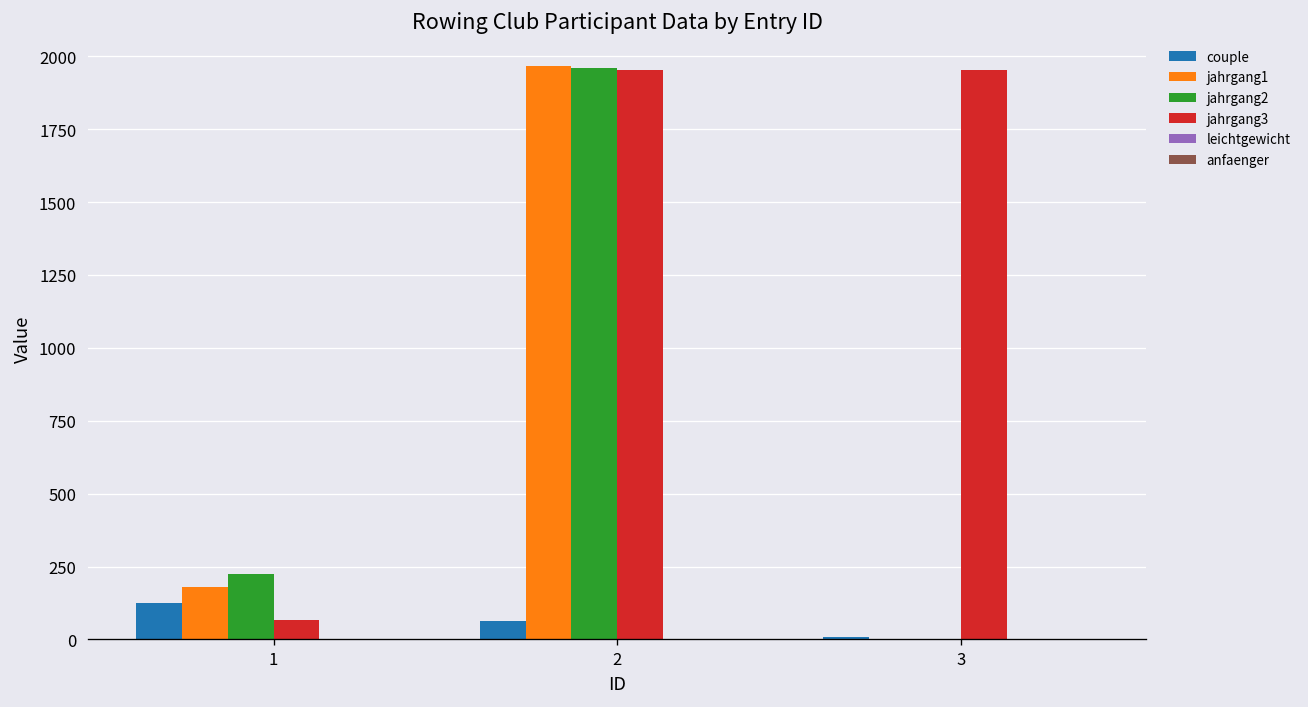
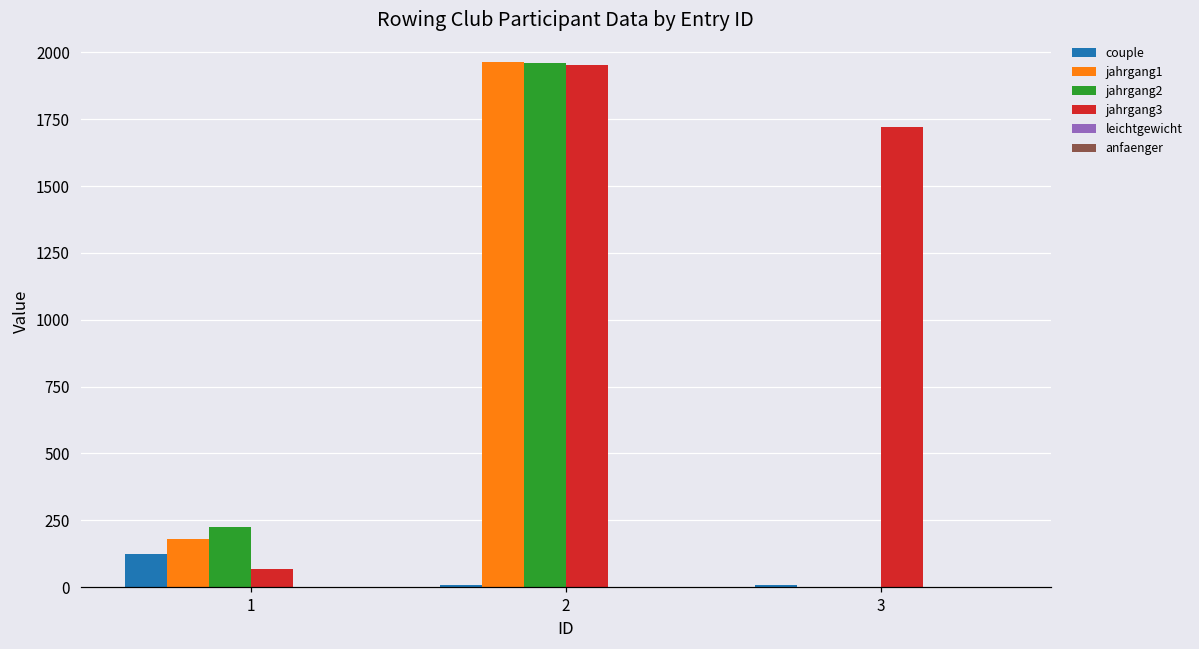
couple, 2: 60 -> 10
jahrgang3, 3: 1950 -> 1720
